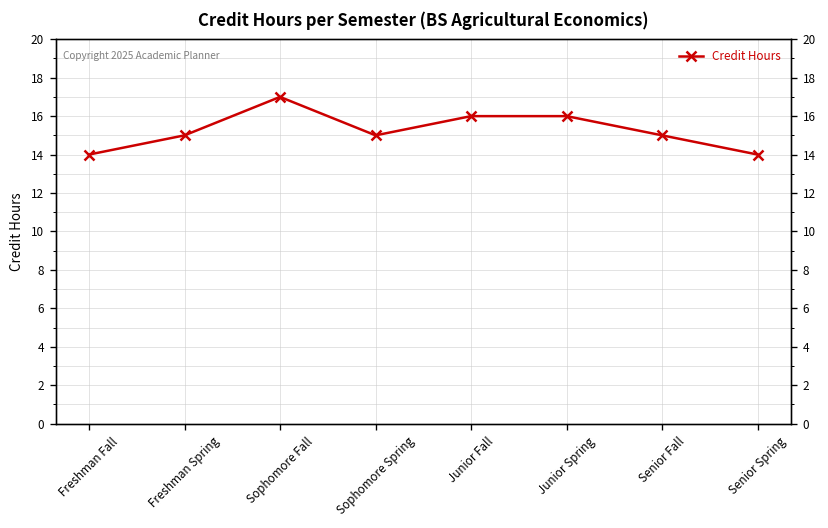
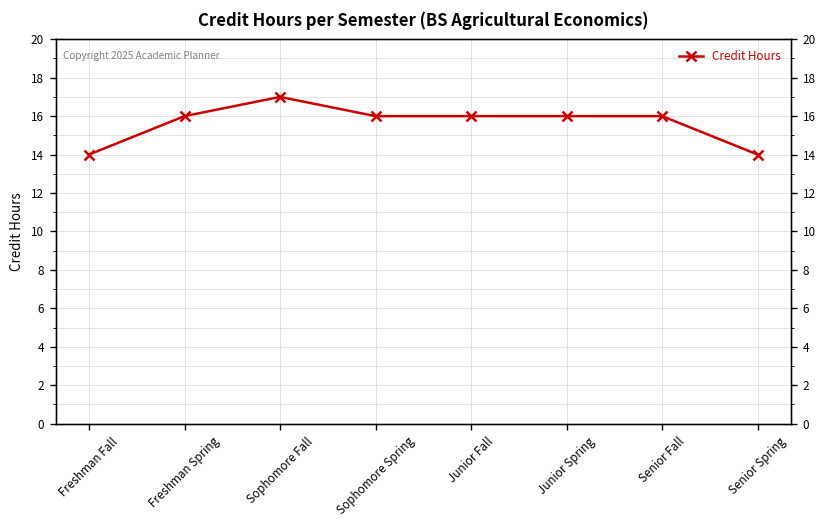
Freshman Spring: 15 -> 16
Sophomore Spring: 15 -> 16
Senior Fall: 15 -> 16
